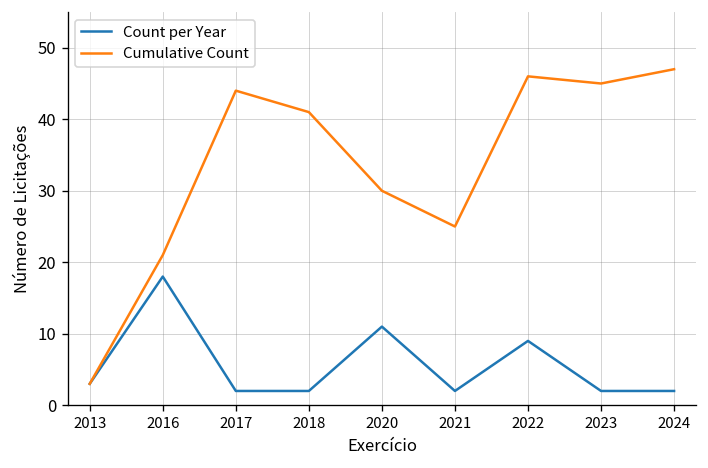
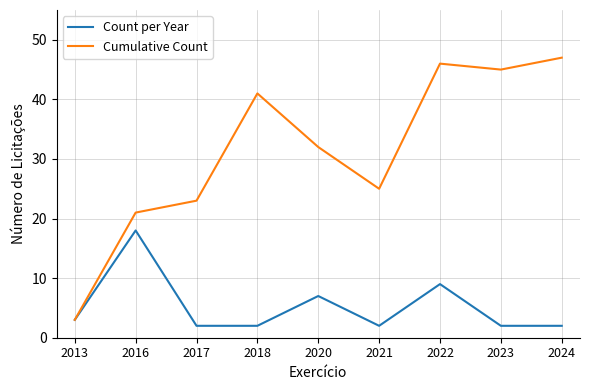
Cumulative Count, 2017: 44 -> 23
Count per Year, 2020: 11 -> 7
Cumulative Count, 2020: 30 -> 32
